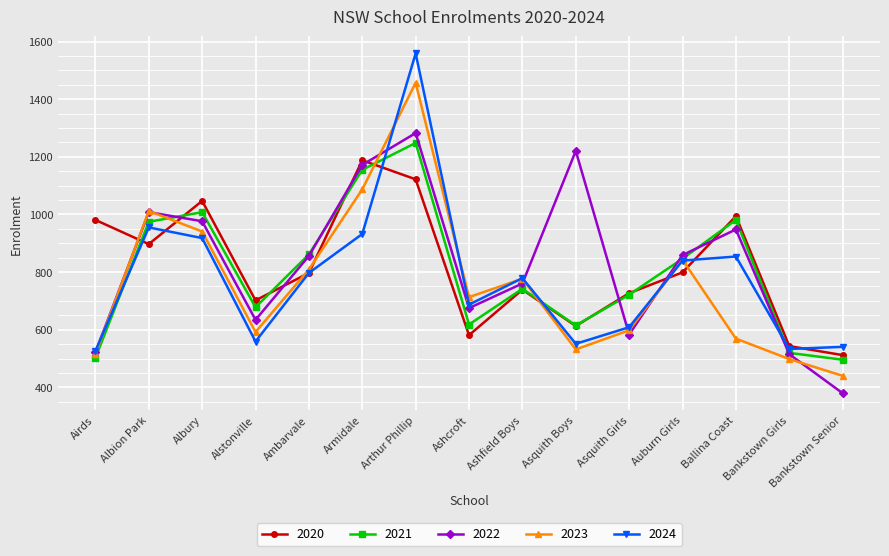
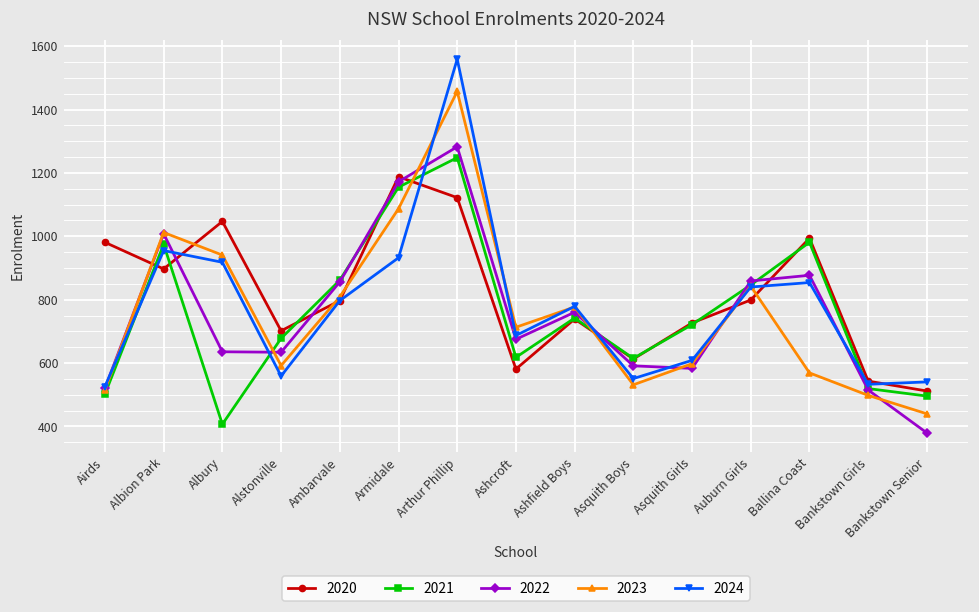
2021, Albury: 1010 -> 410
2022, Albury: 980 -> 640
2022, Asquith Boys: 1220 -> 590
2022, Ballina Coast: 950 -> 880
